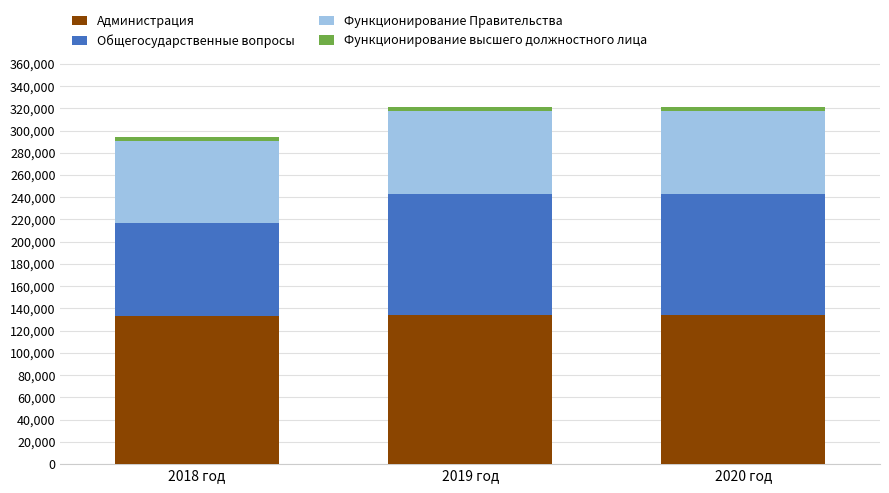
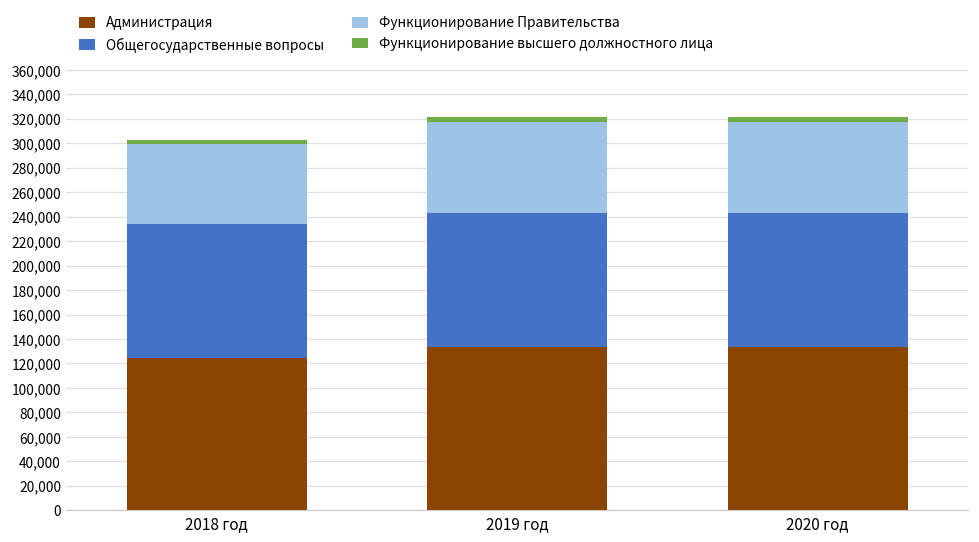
Администрация, 2018 год: 133,000 -> 125,000
Общегосударственные вопросы, 2018 год: 83,000 -> 109,000
Функционирование Правительства, 2018 год: 74,000 -> 66,000
